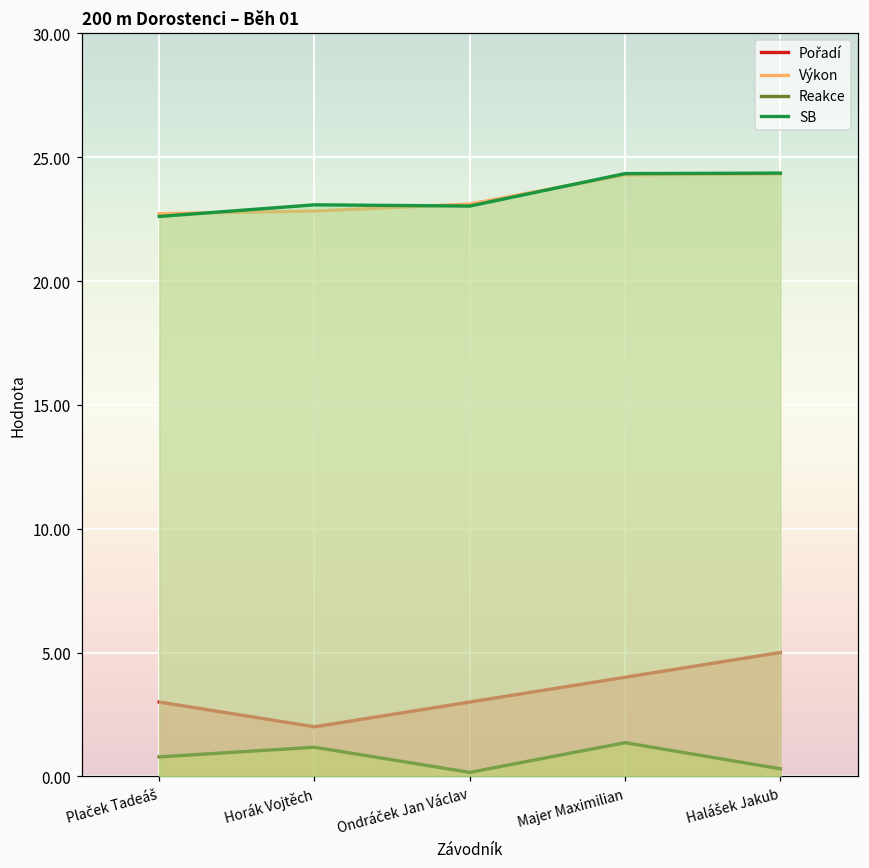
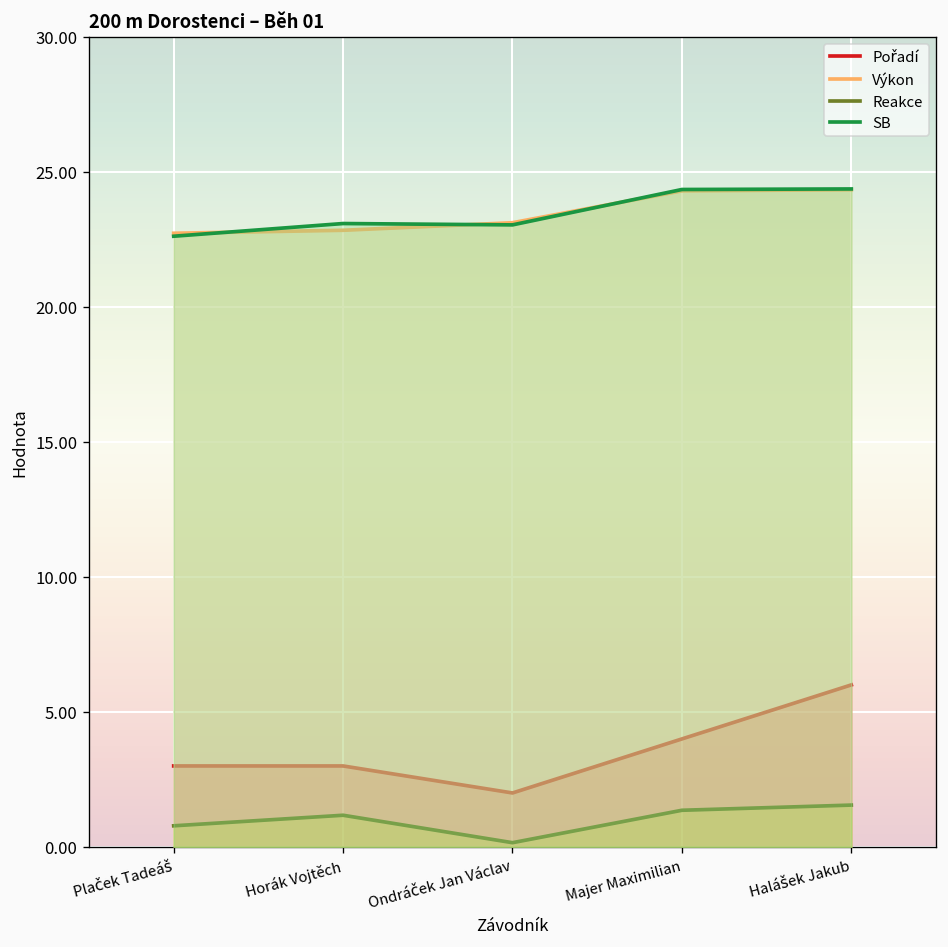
Pořadí, Horák Vojtěch: 2 -> 3
Pořadí, Ondráček Jan Václav: 3 -> 2
Pořadí, Halášek Jakub: 5 -> 6
Reakce, Halášek Jakub: 0.3 -> 1.6
